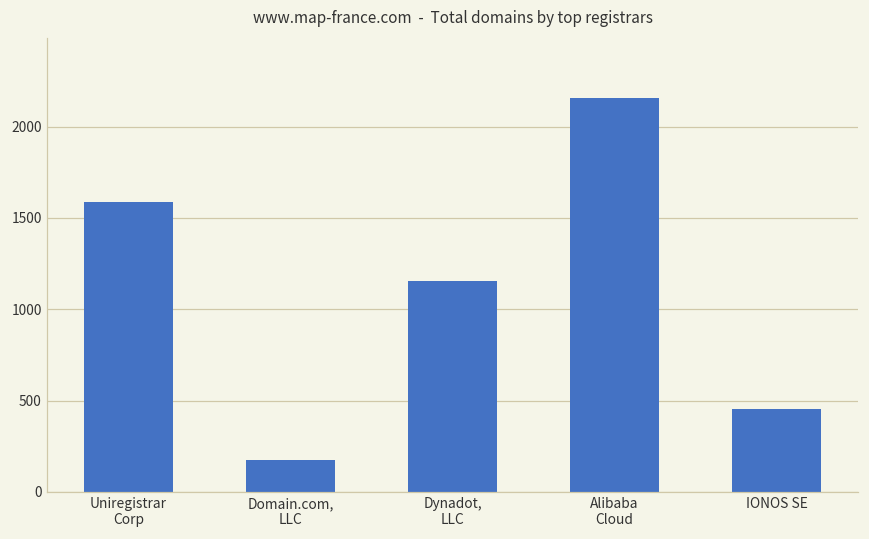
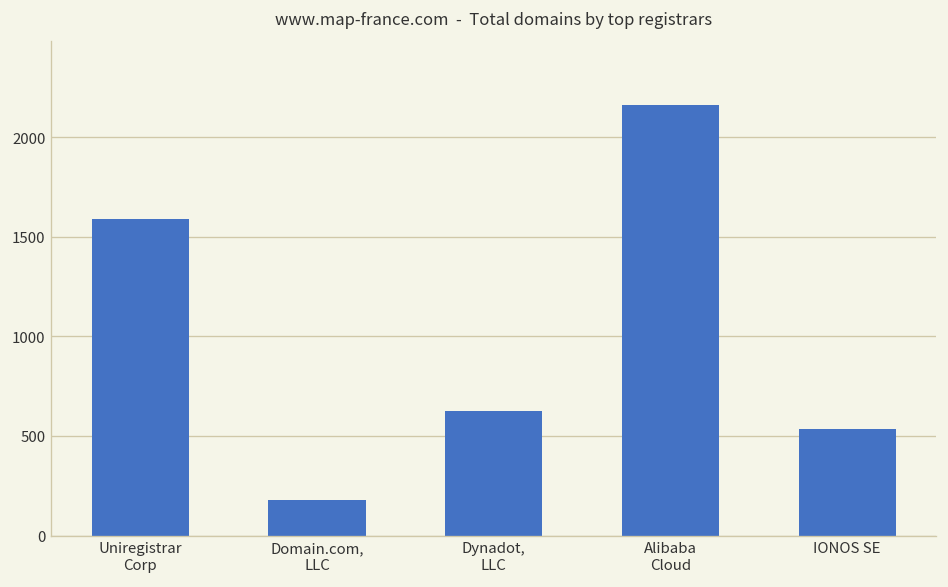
Dynadot, LLC: 1160 -> 630
IONOS SE: 460 -> 530
